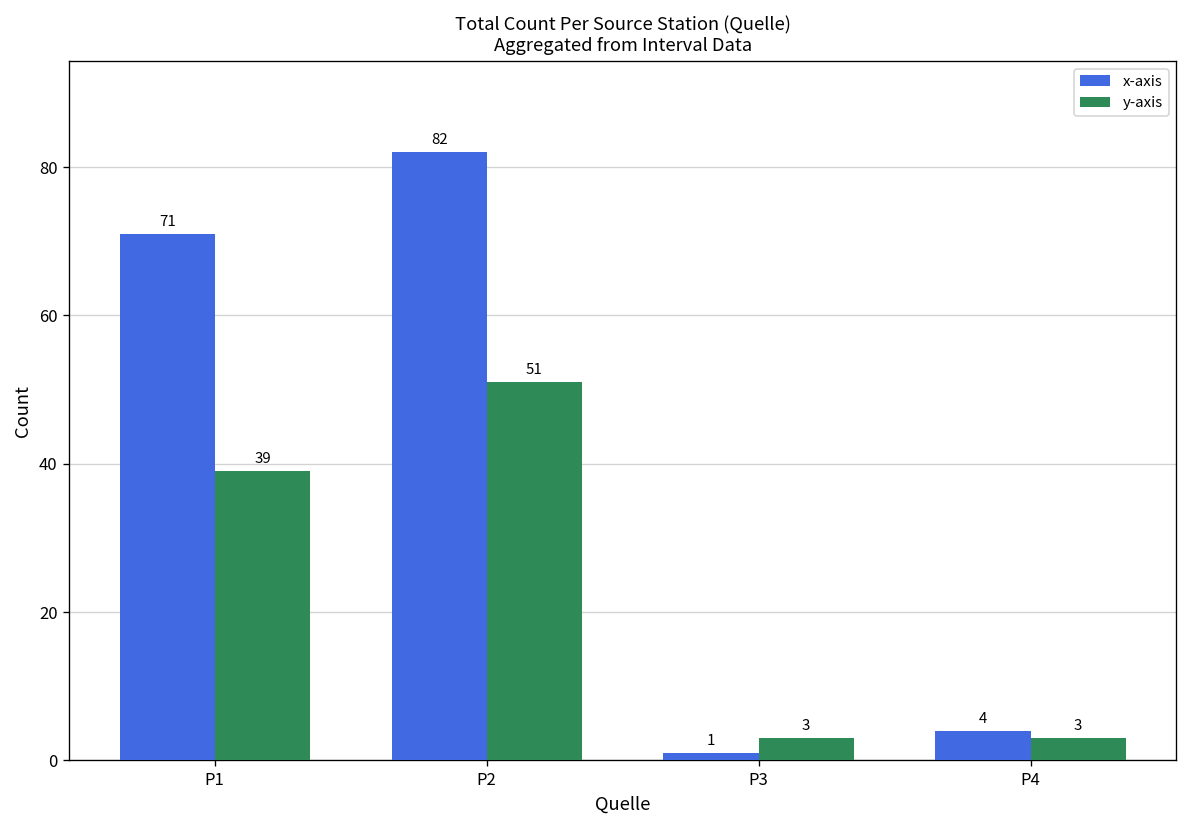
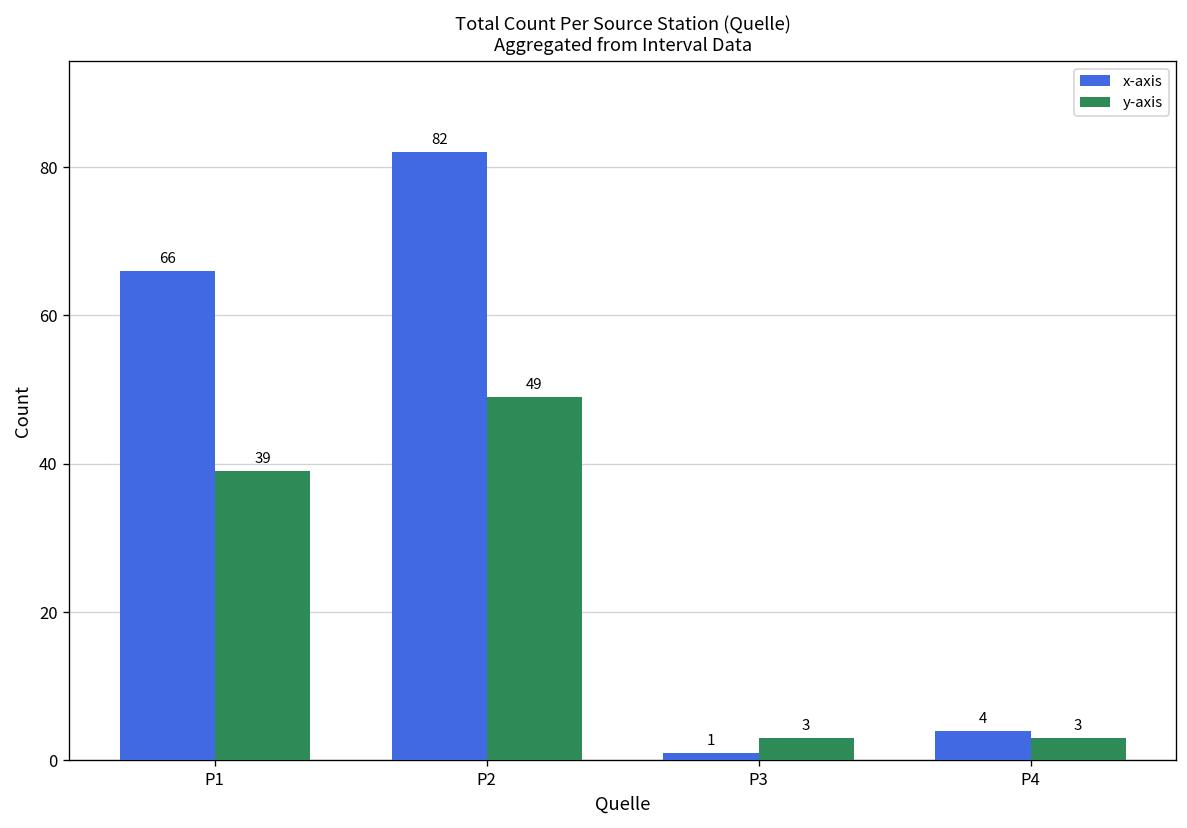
x-axis, P1: 71 -> 66
y-axis, P2: 51 -> 49
